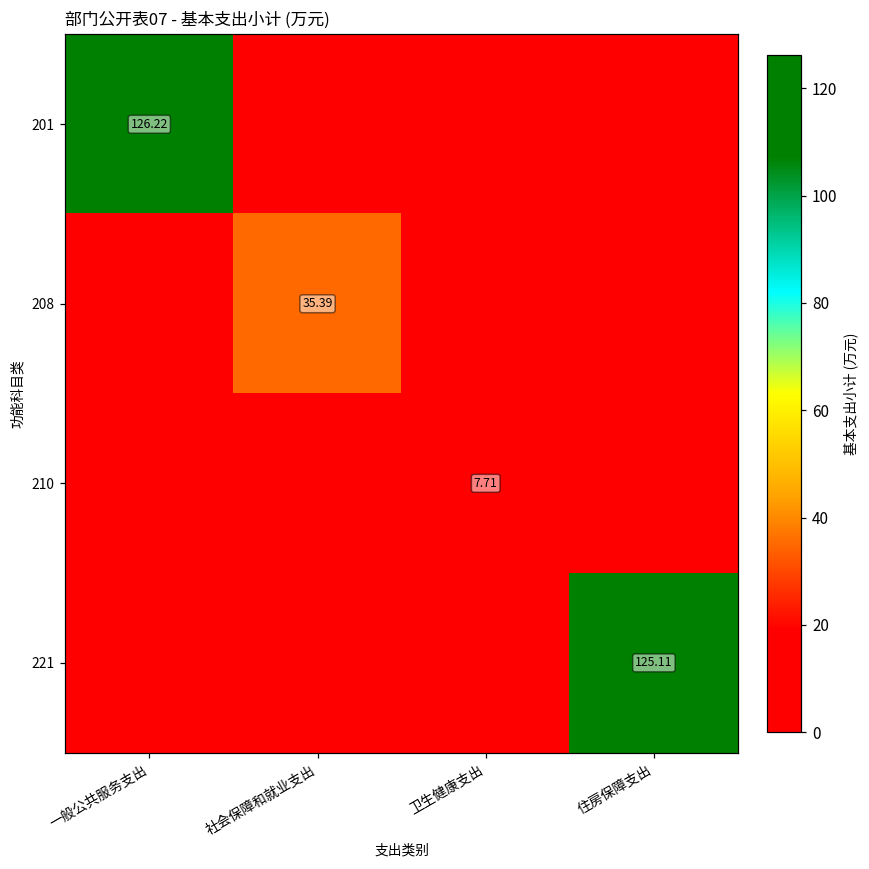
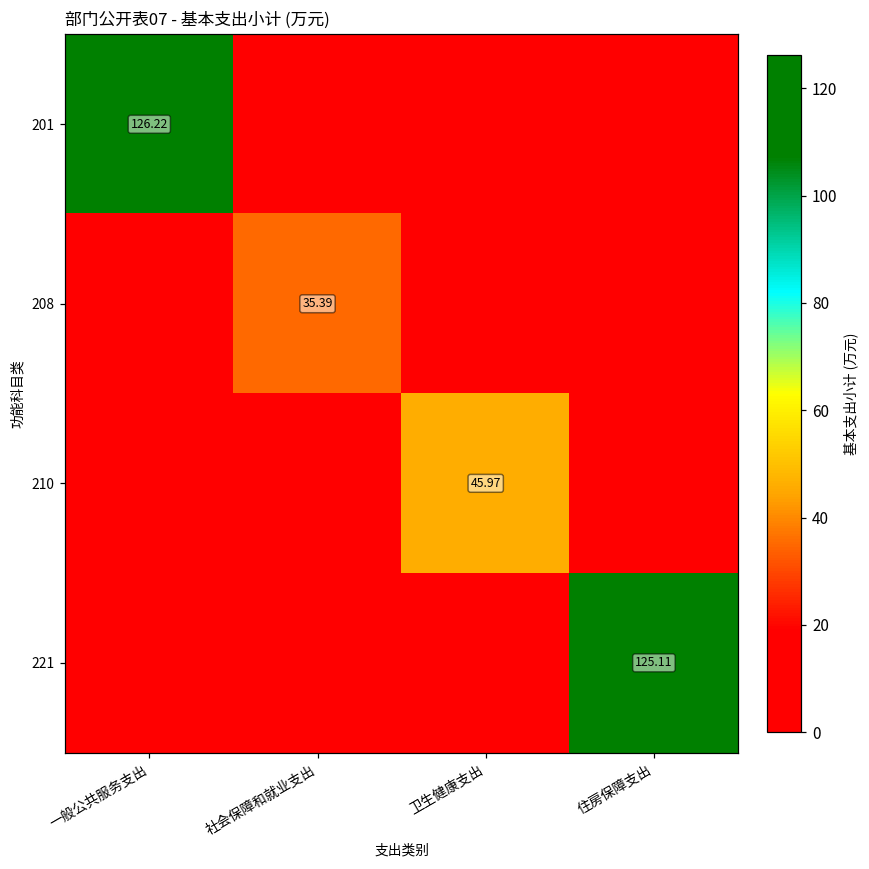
210, 卫生健康支出: 7.71 -> 45.97
